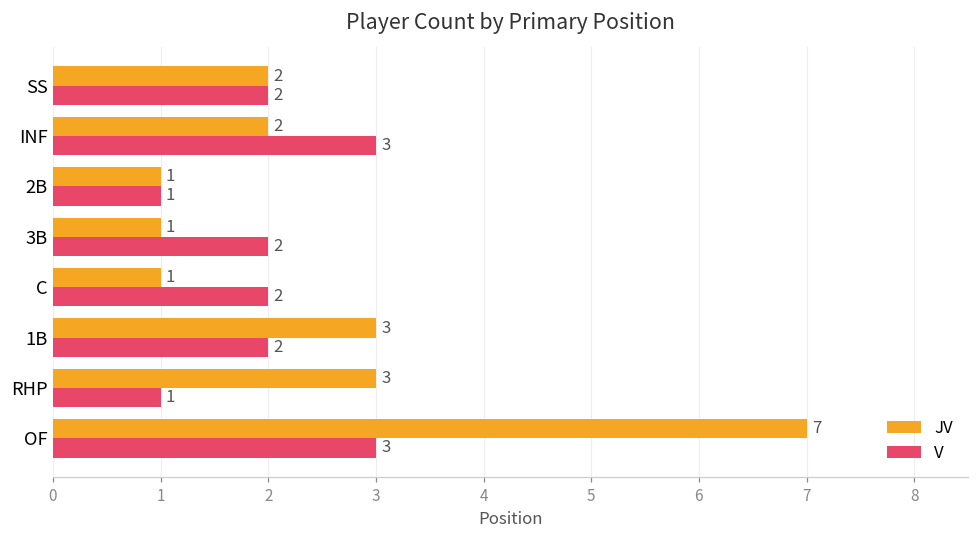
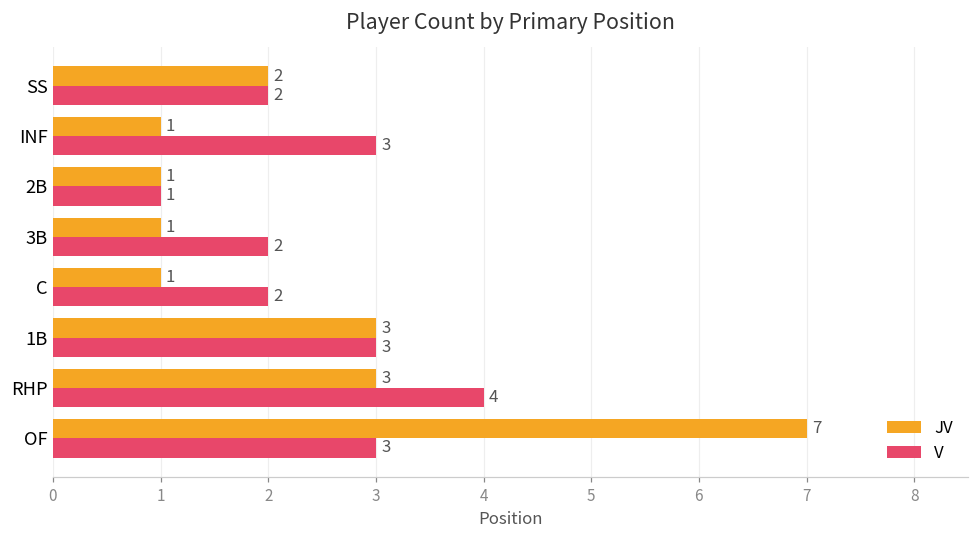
JV, INF: 2 -> 1
V, 1B: 2 -> 3
V, RHP: 1 -> 4
